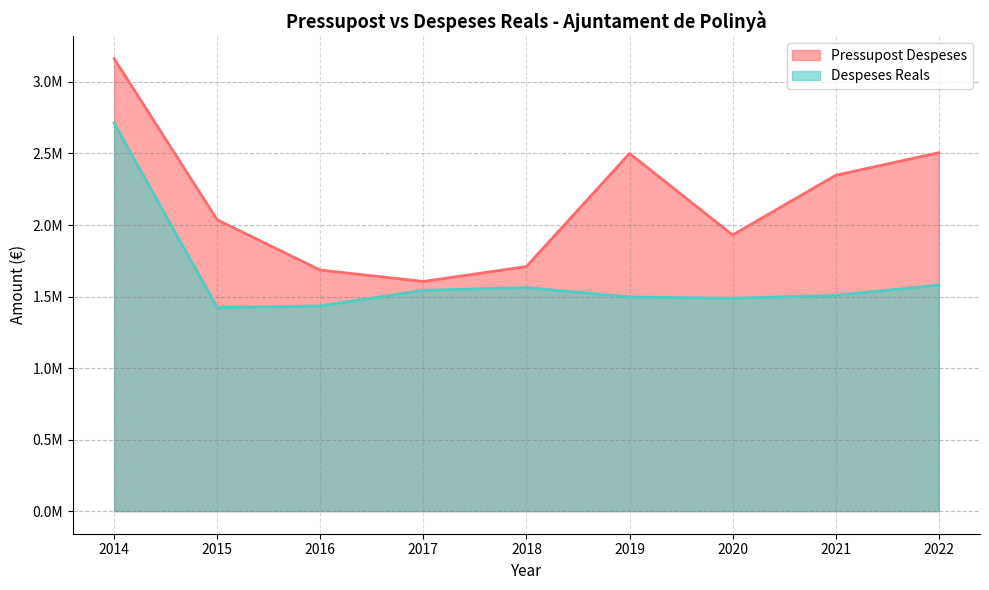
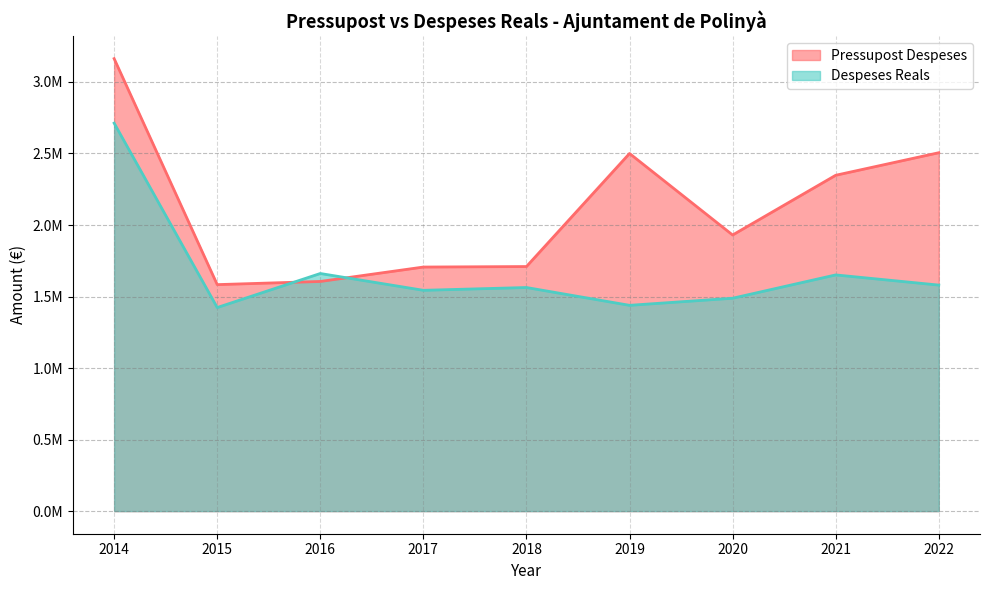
Pressupost Despeses, 2015: 2040000 -> 1580000
Pressupost Despeses, 2016: 1690000 -> 1610000
Despeses Reals, 2016: 1430000 -> 1660000
Pressupost Despeses, 2017: 1610000 -> 1710000
Despeses Reals, 2019: 1500000 -> 1440000
Despeses Reals, 2021: 1510000 -> 1650000
